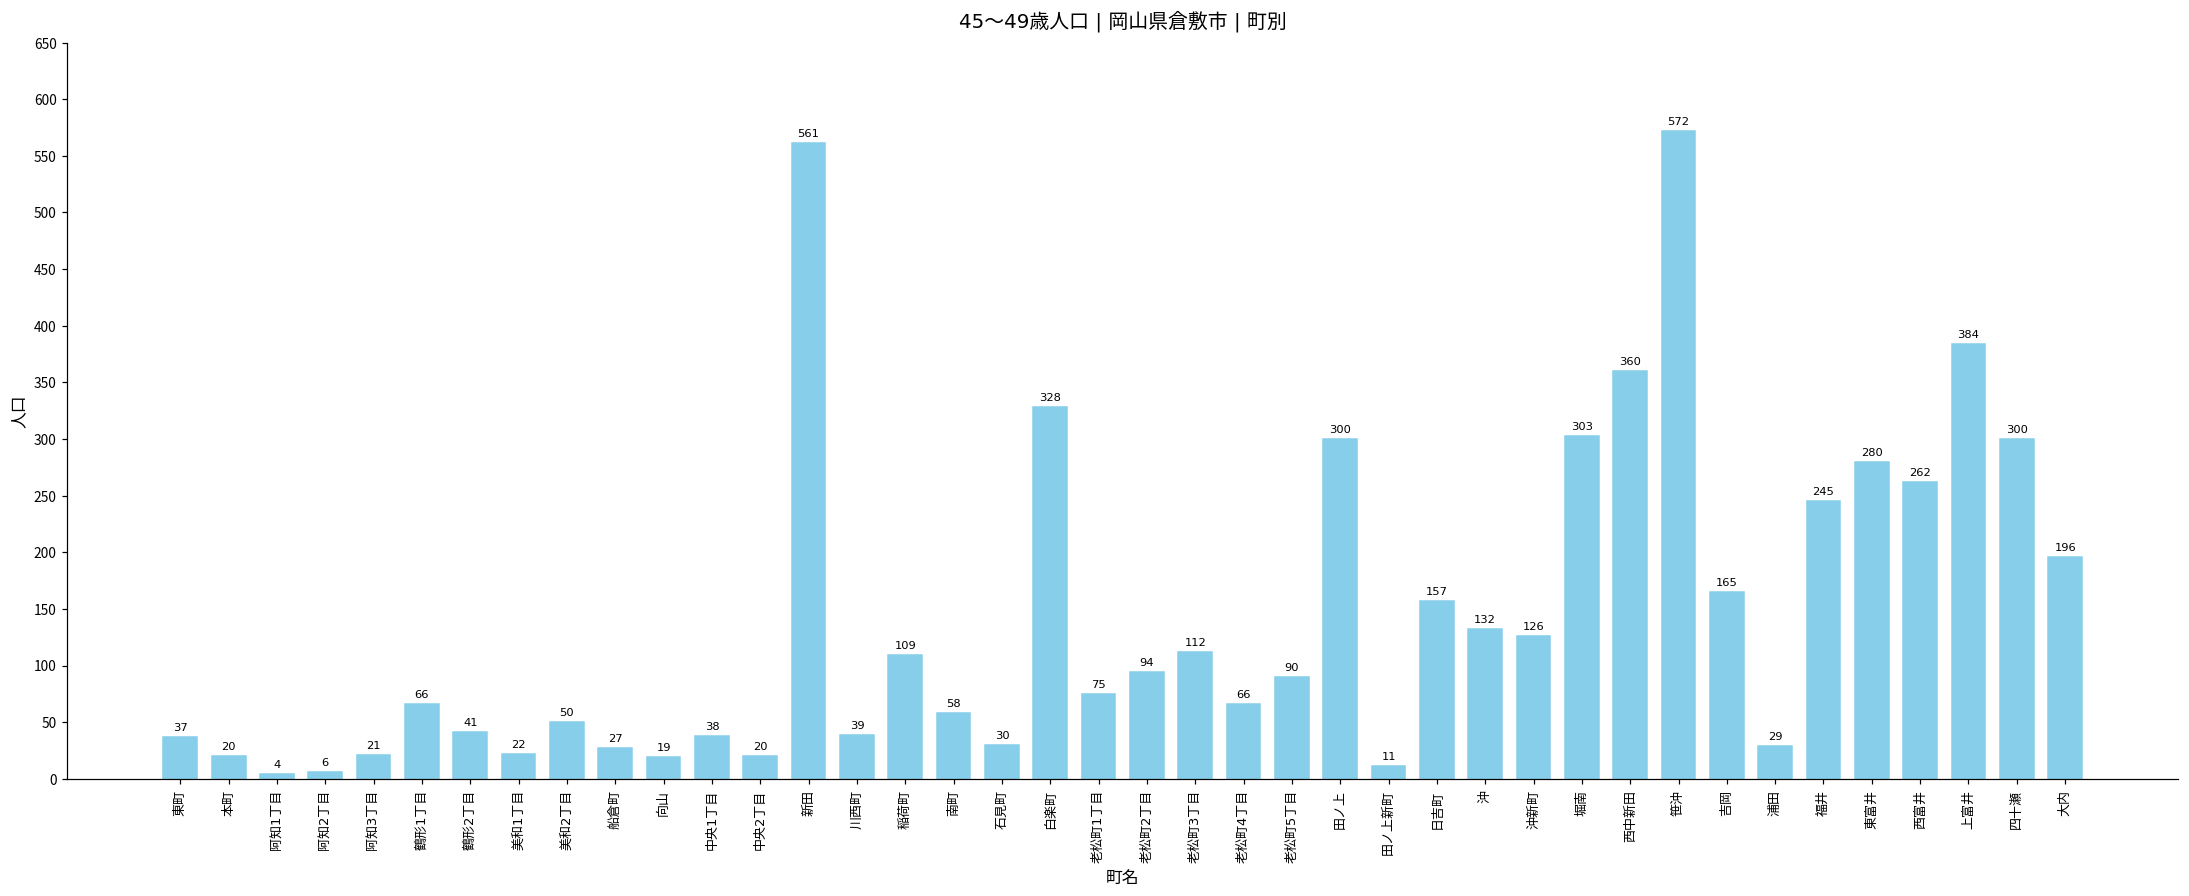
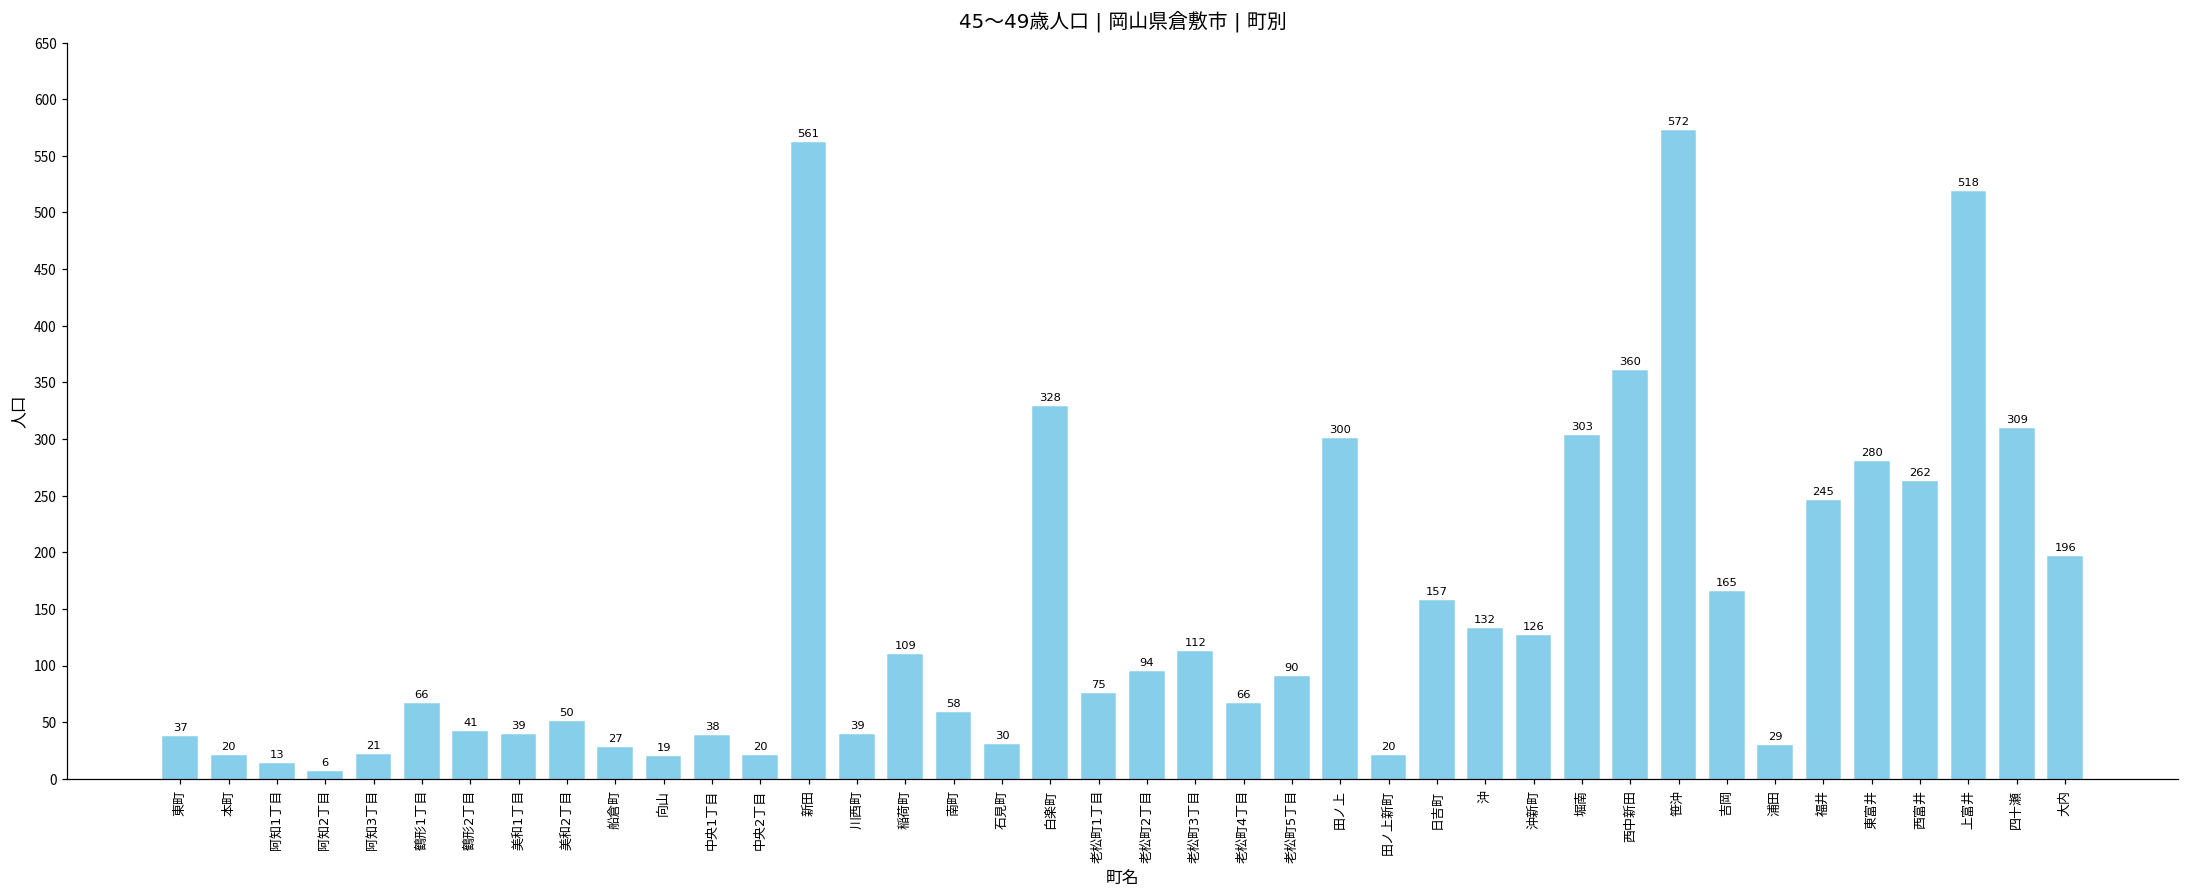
阿知1丁目: 4 -> 13
美和1丁目: 22 -> 39
田ノ上新町: 11 -> 20
上富井: 384 -> 518
四十瀬: 300 -> 309
